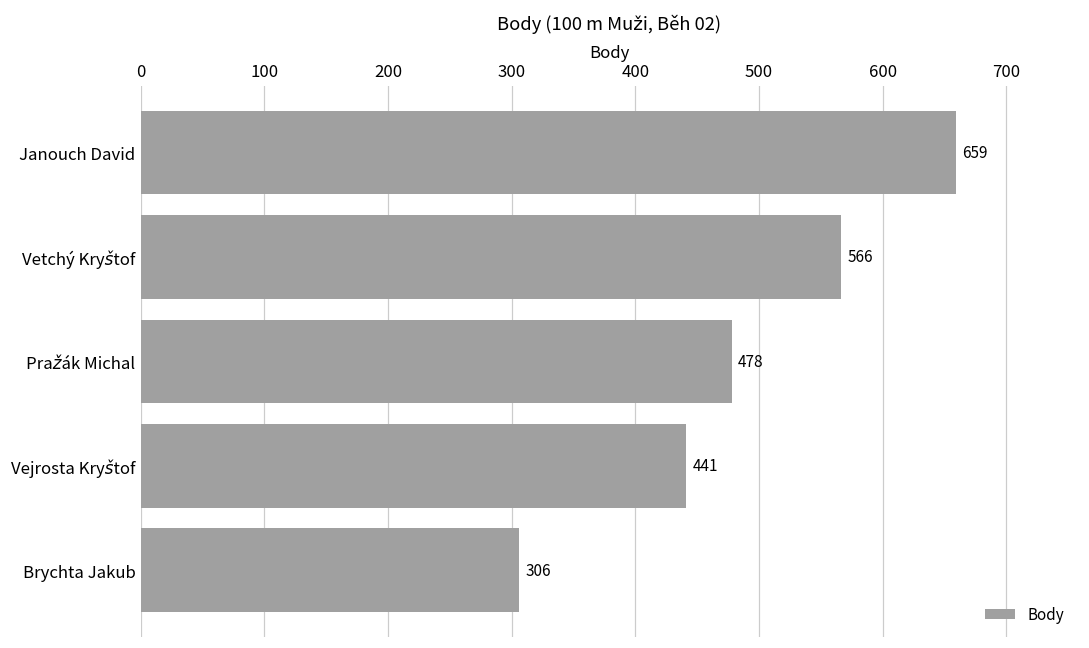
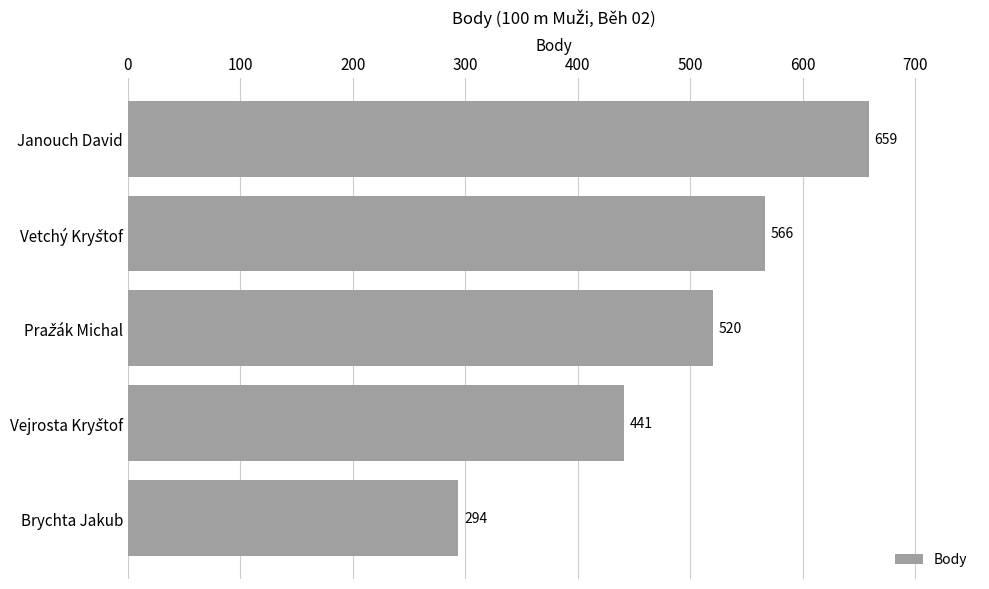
Pražák Michal: 478 -> 520
Brychta Jakub: 306 -> 294
